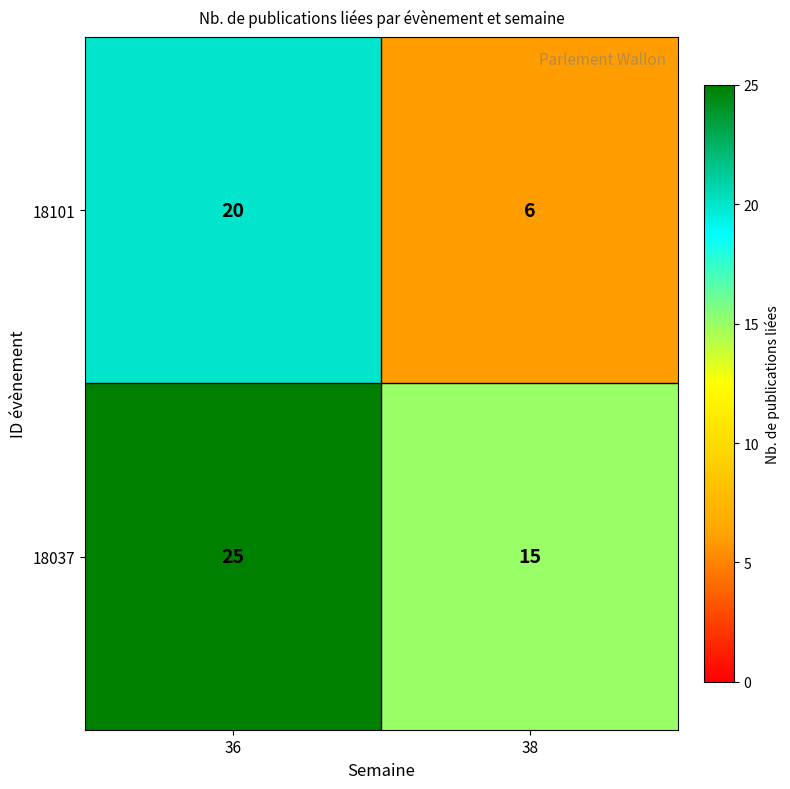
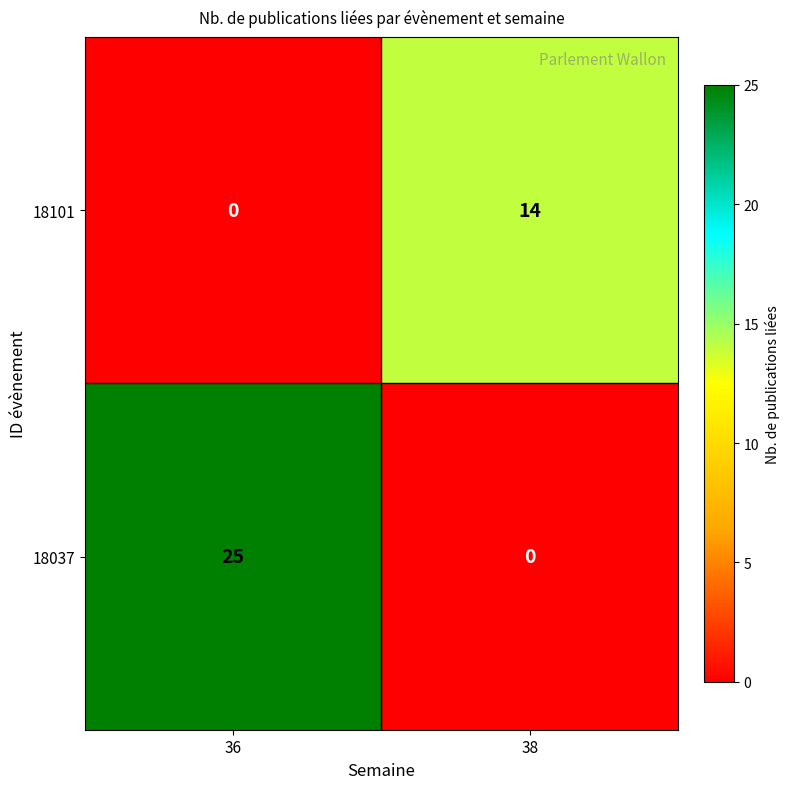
18101, 36: 20 -> 0
18101, 38: 6 -> 14
18037, 38: 15 -> 0
